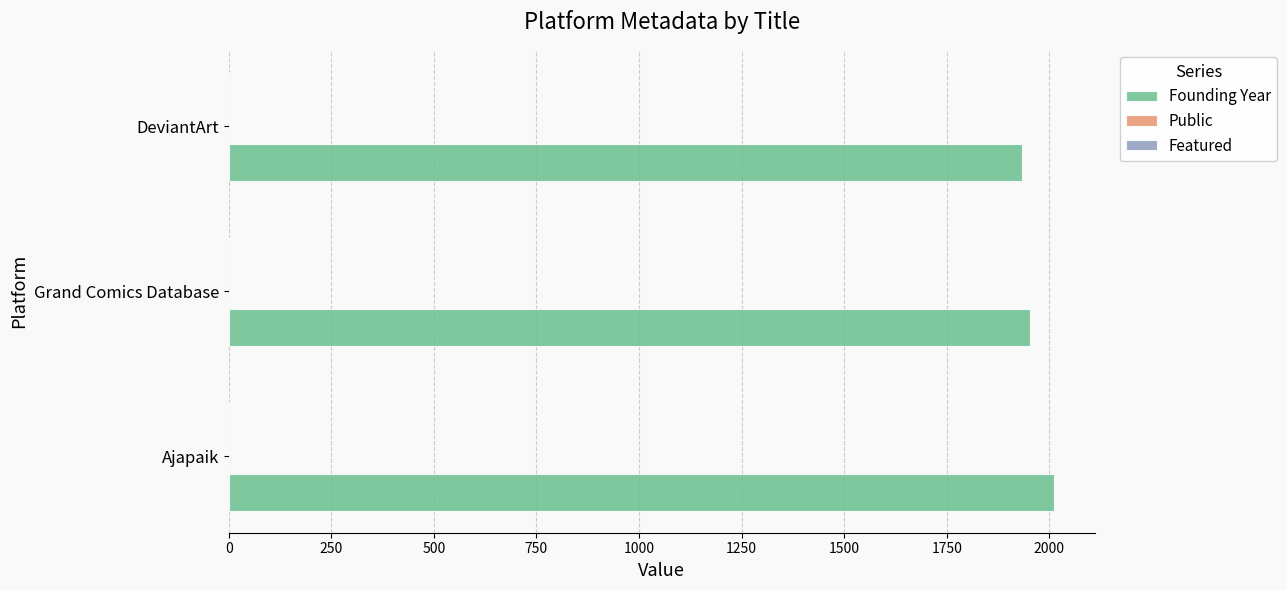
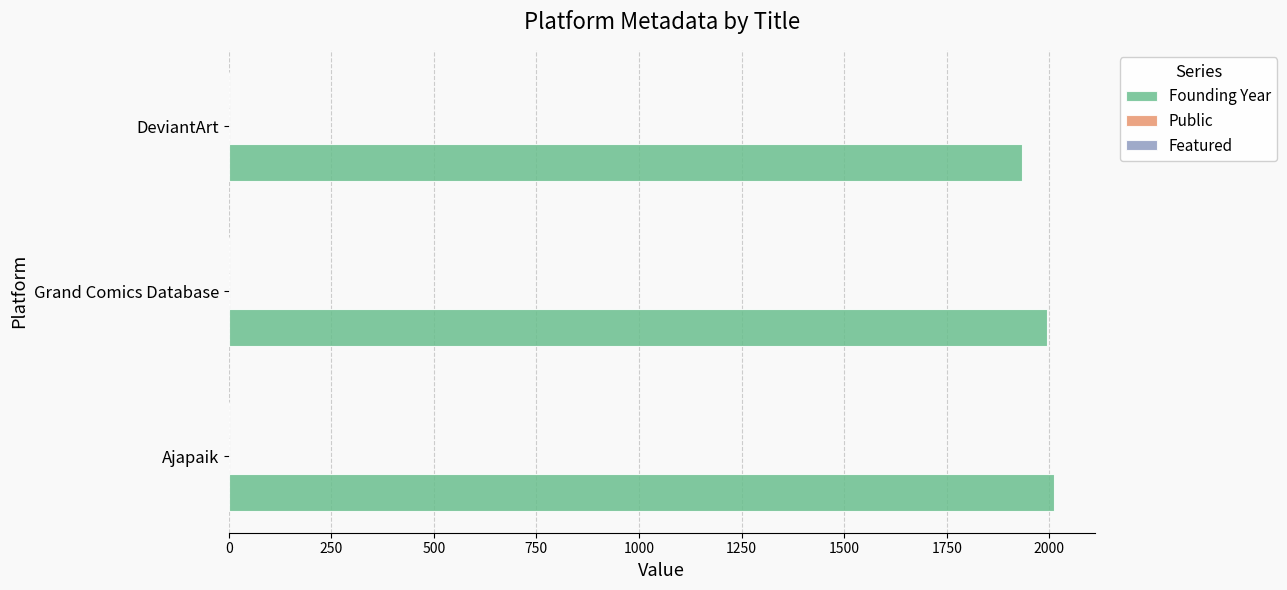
Founding Year, Grand Comics Database: 1950 -> 1990
